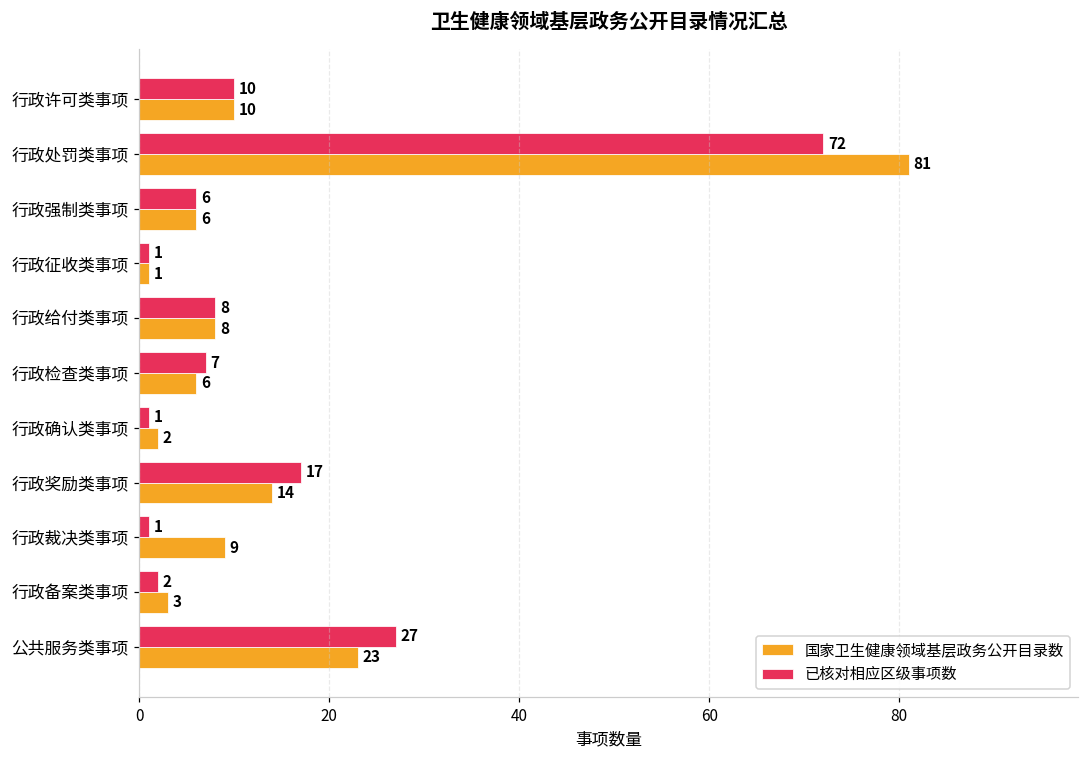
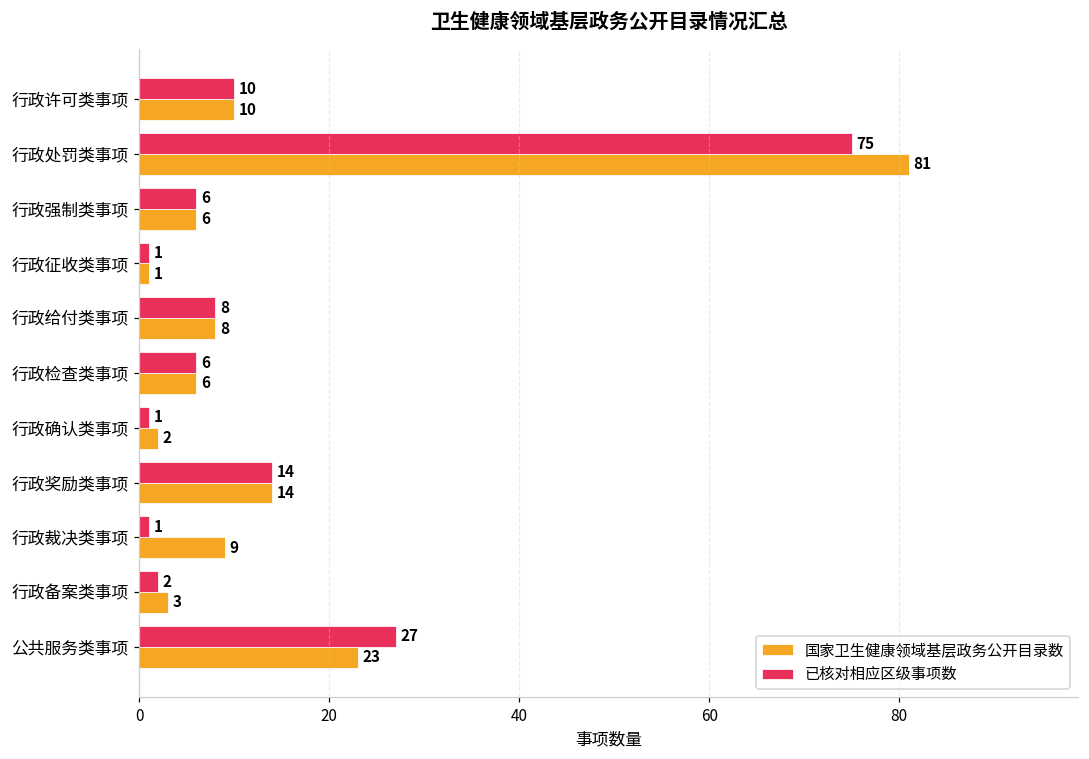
已核对相应区级事项数, 行政处罚类事项: 72 -> 75
已核对相应区级事项数, 行政检查类事项: 7 -> 6
已核对相应区级事项数, 行政奖励类事项: 17 -> 14
